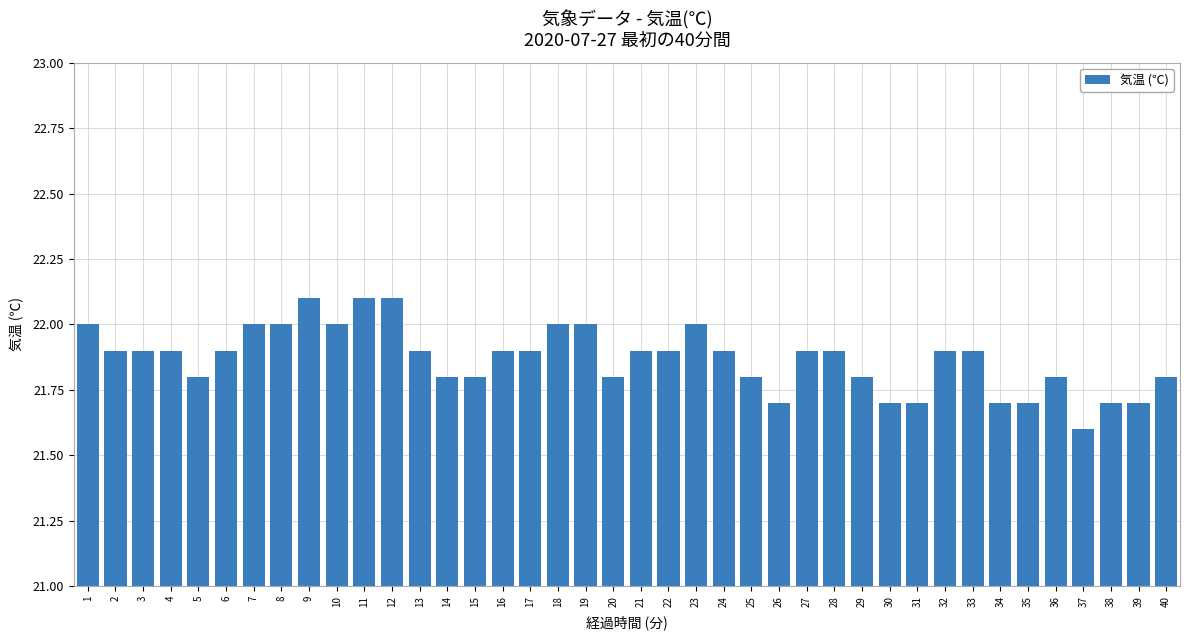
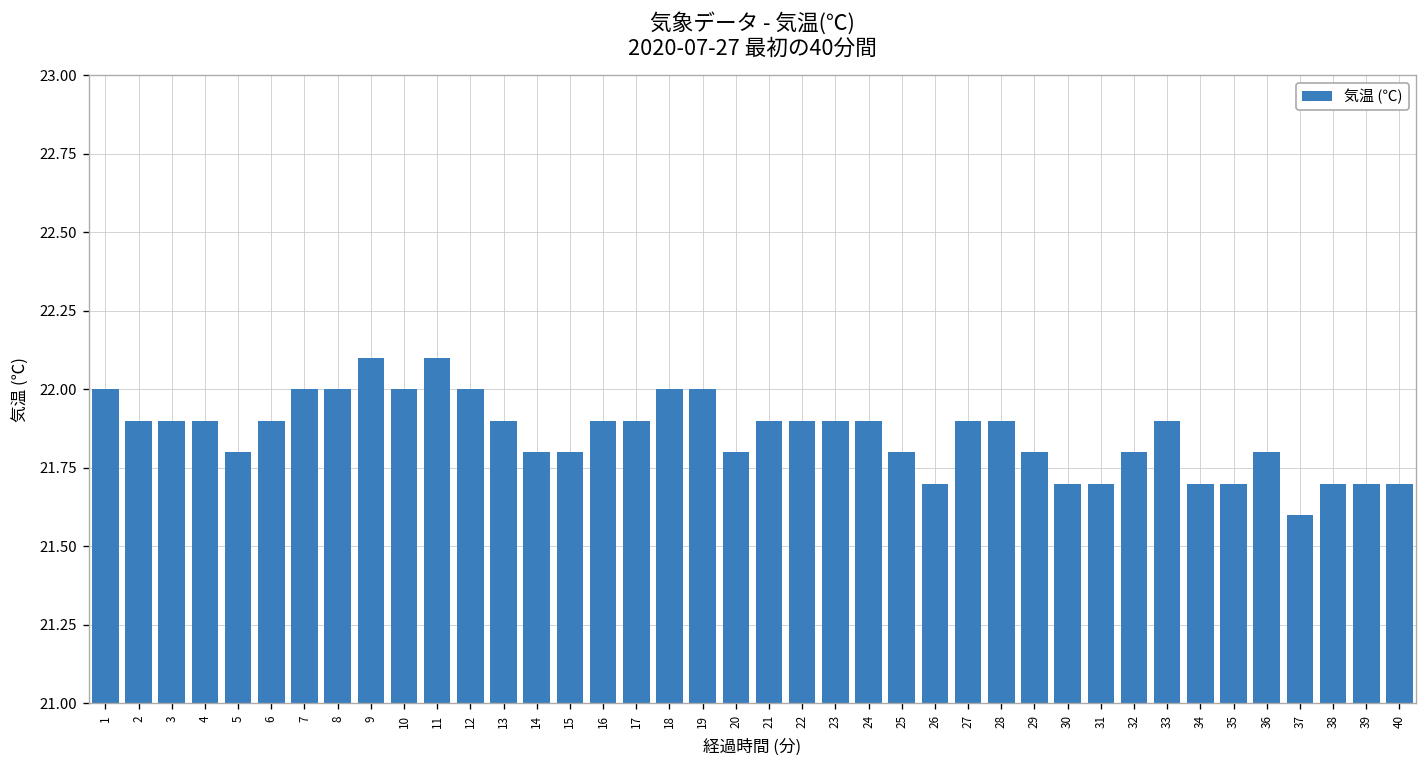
12: 22.1 -> 22.0
23: 22.0 -> 21.9
32: 21.9 -> 21.8
40: 21.8 -> 21.7
